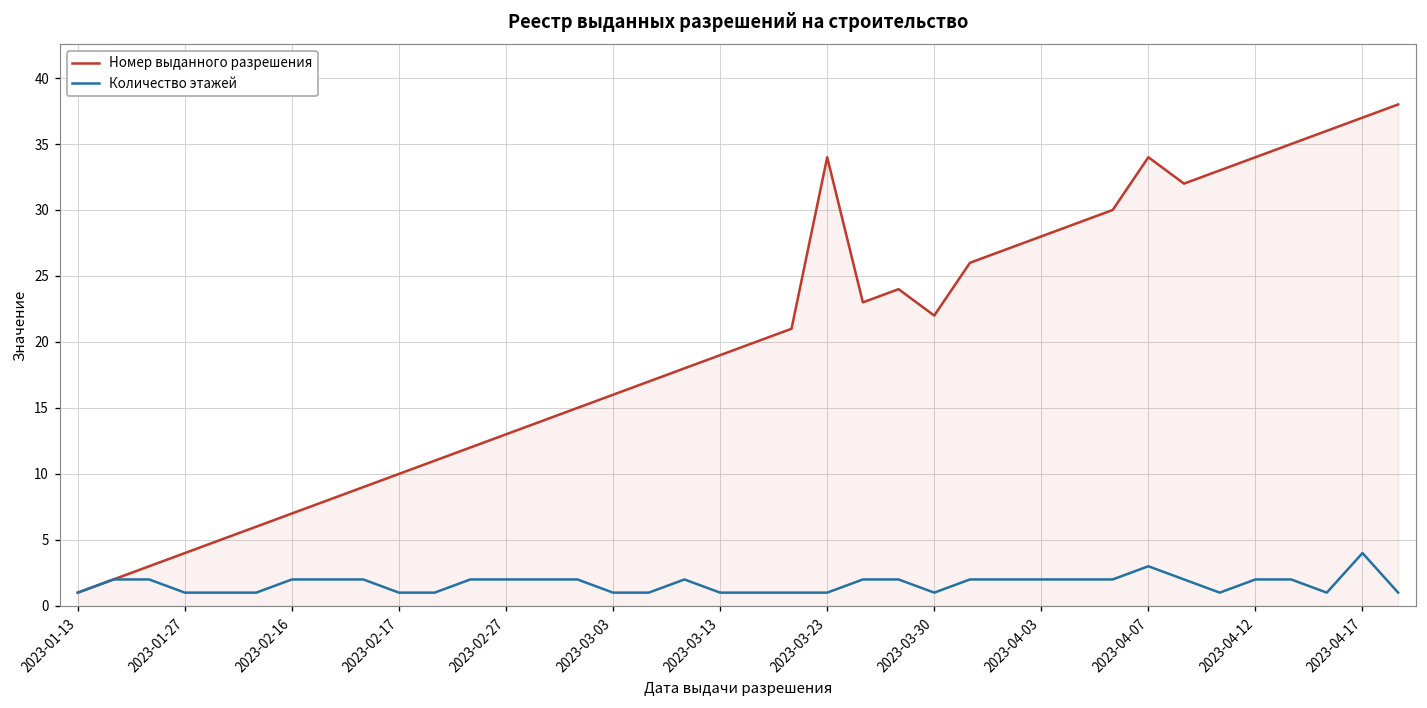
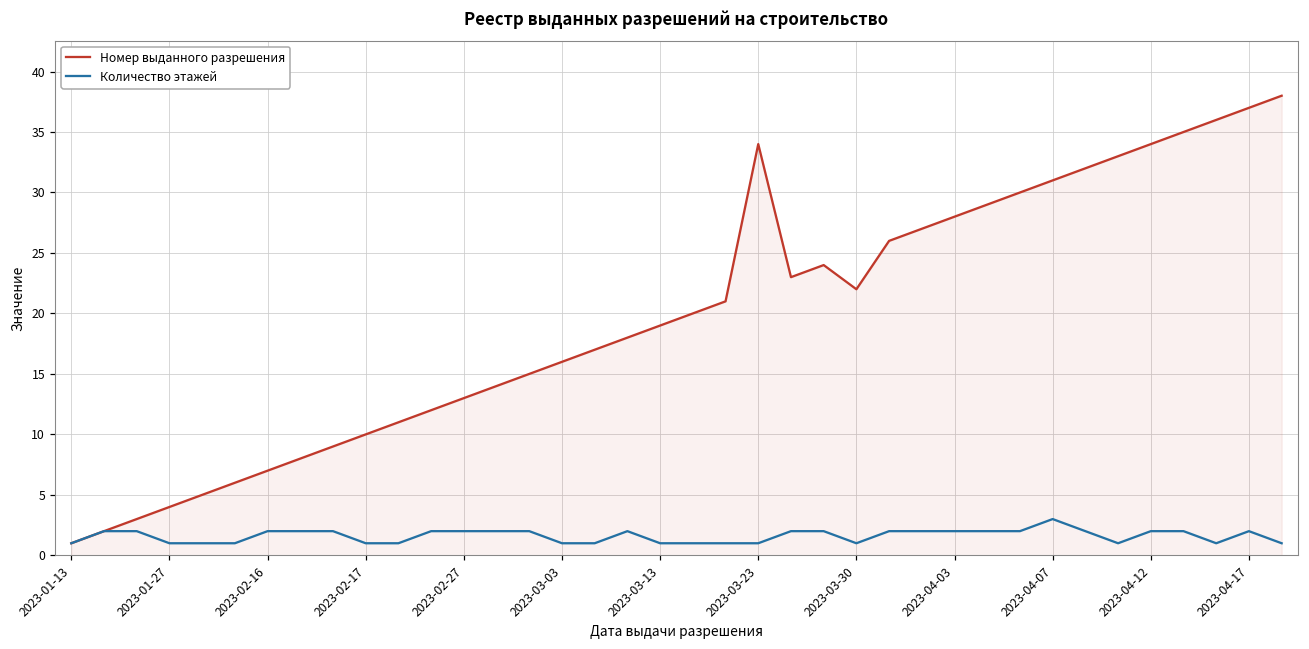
Номер выданного разрешения, 2023-04-07: 34 -> 31
Количество этажей, 2023-04-17: 4 -> 2
